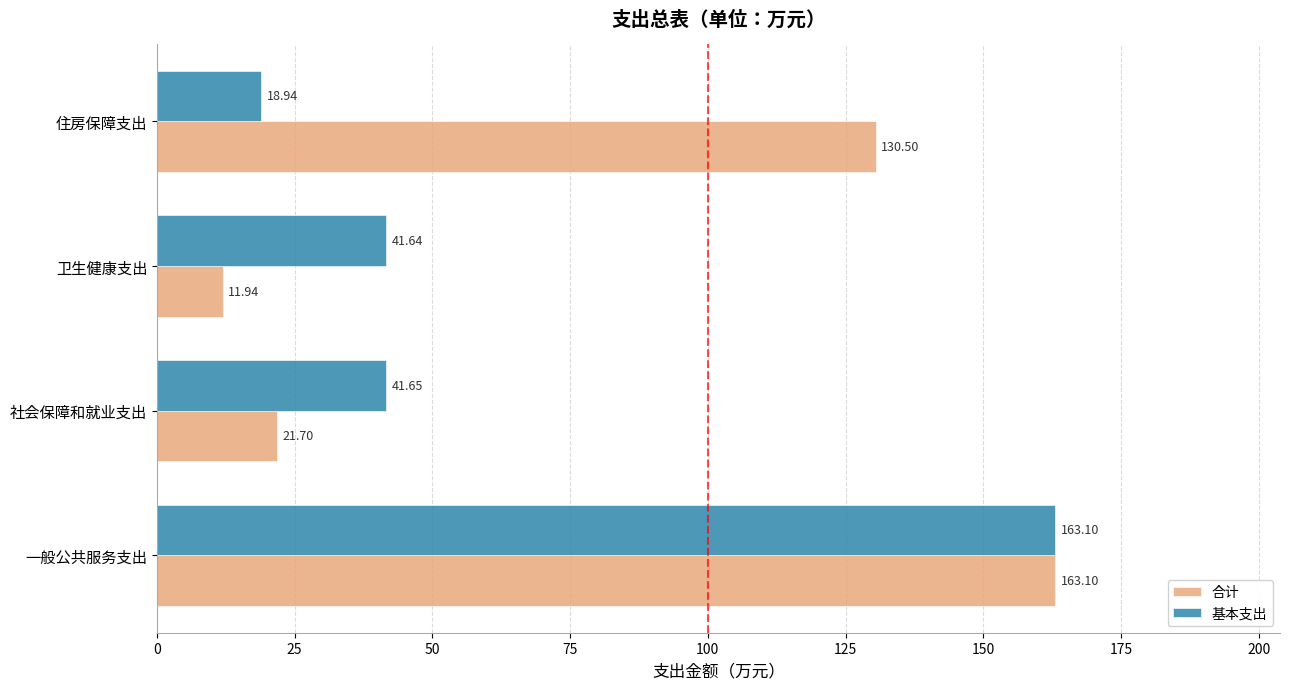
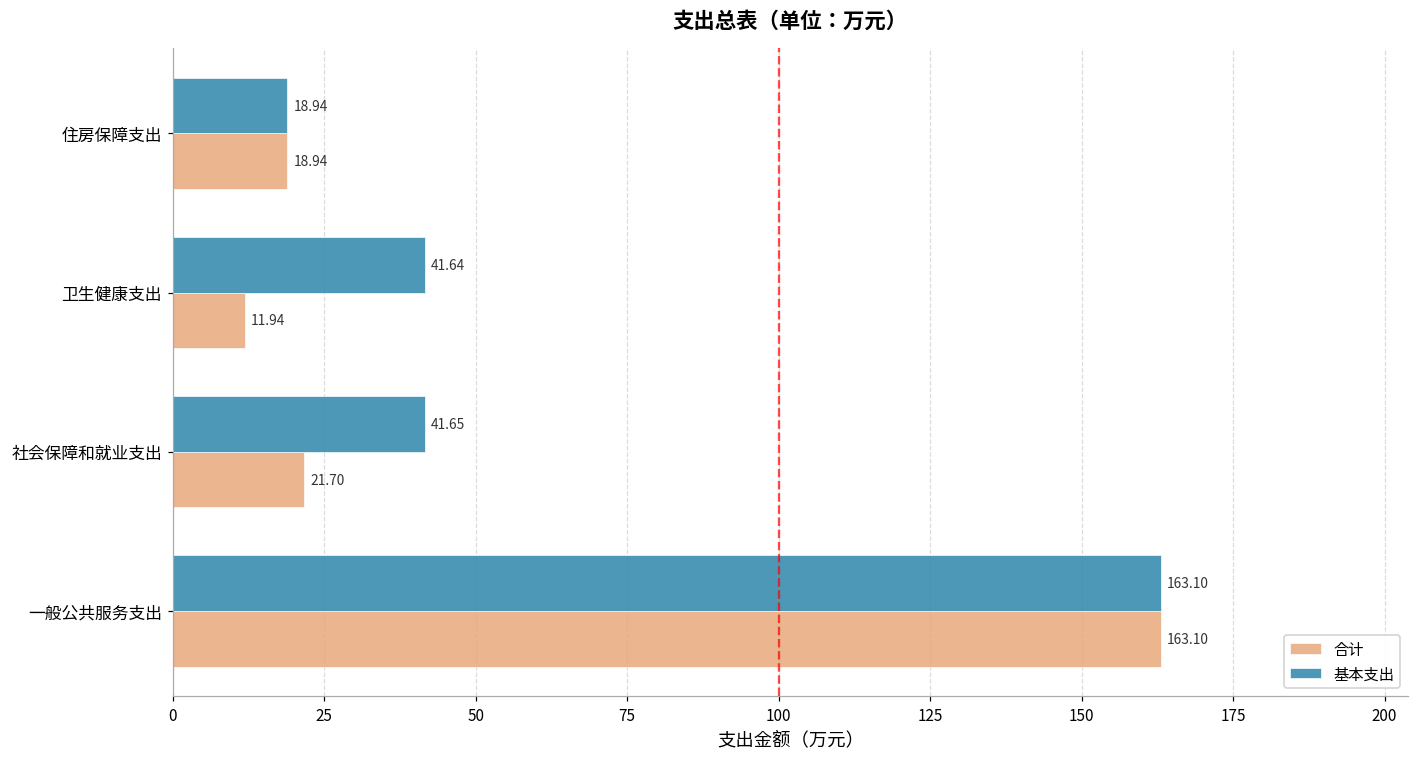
合计, 住房保障支出: 130.50 -> 18.94
